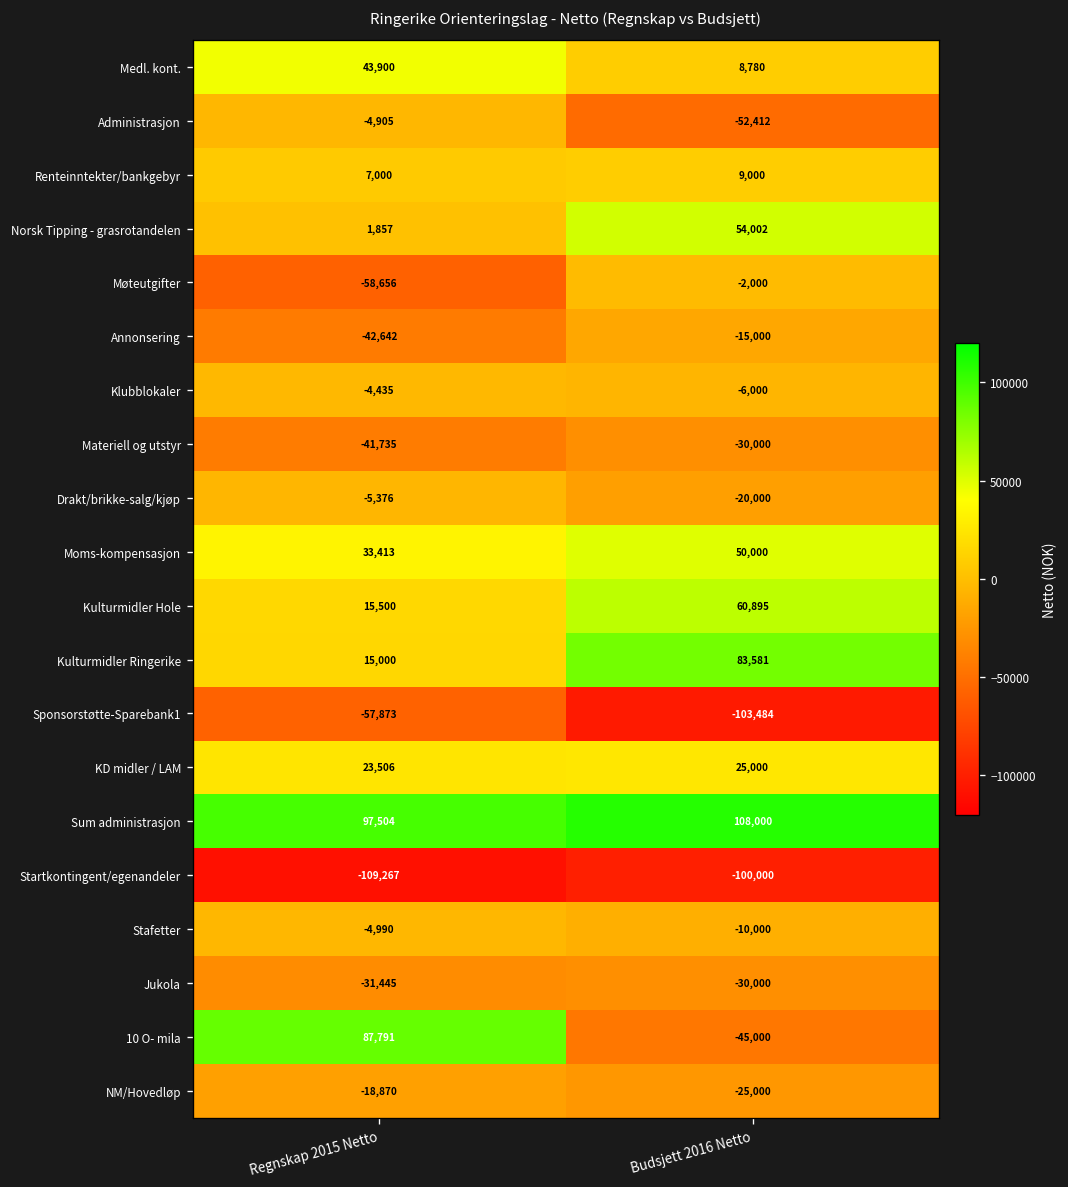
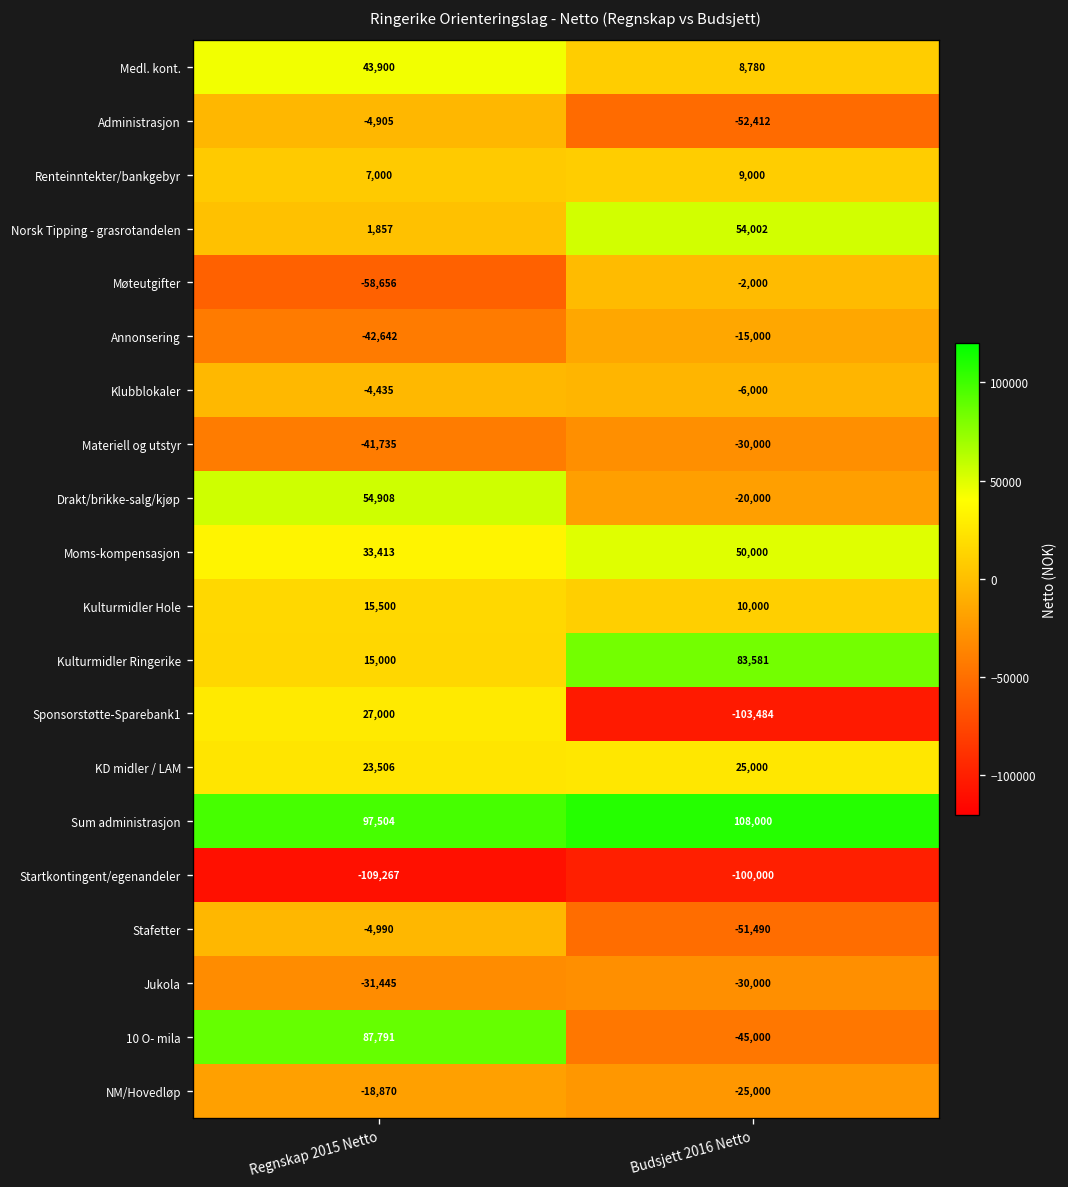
Drakt/brikke-salg/kjøp, Regnskap 2015 Netto: -5,376 -> 54,908
Kulturmidler Hole, Budsjett 2016 Netto: 60,895 -> 10,000
Sponsorstøtte-Sparebank1, Regnskap 2015 Netto: -57,873 -> 27,000
Stafetter, Budsjett 2016 Netto: -10,000 -> -51,490
